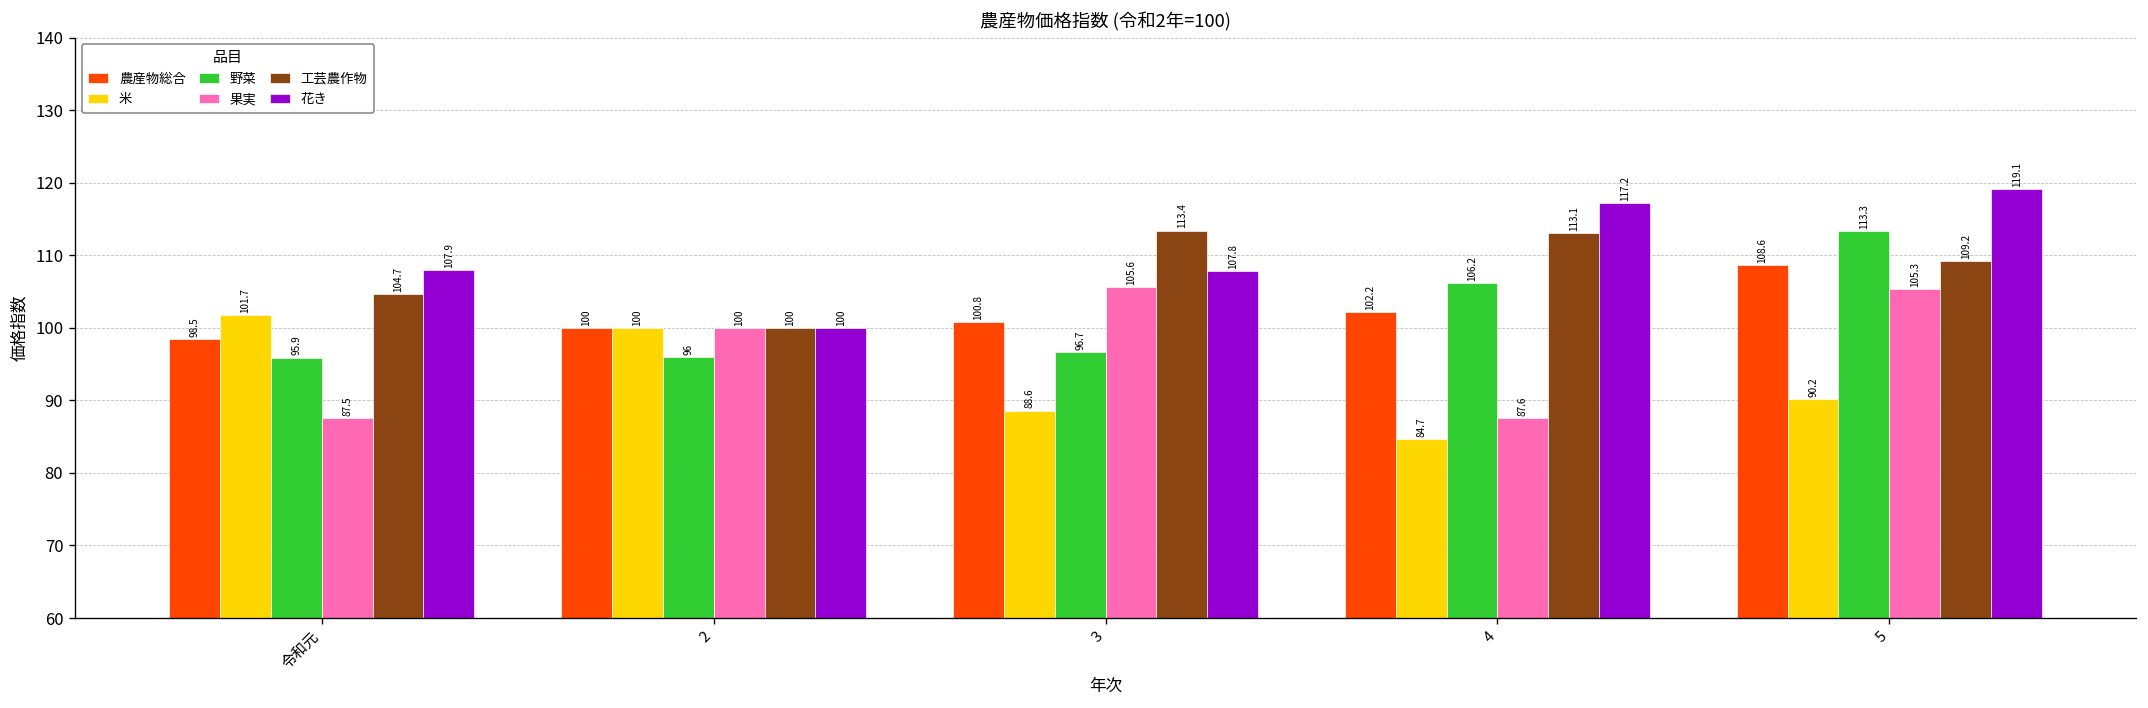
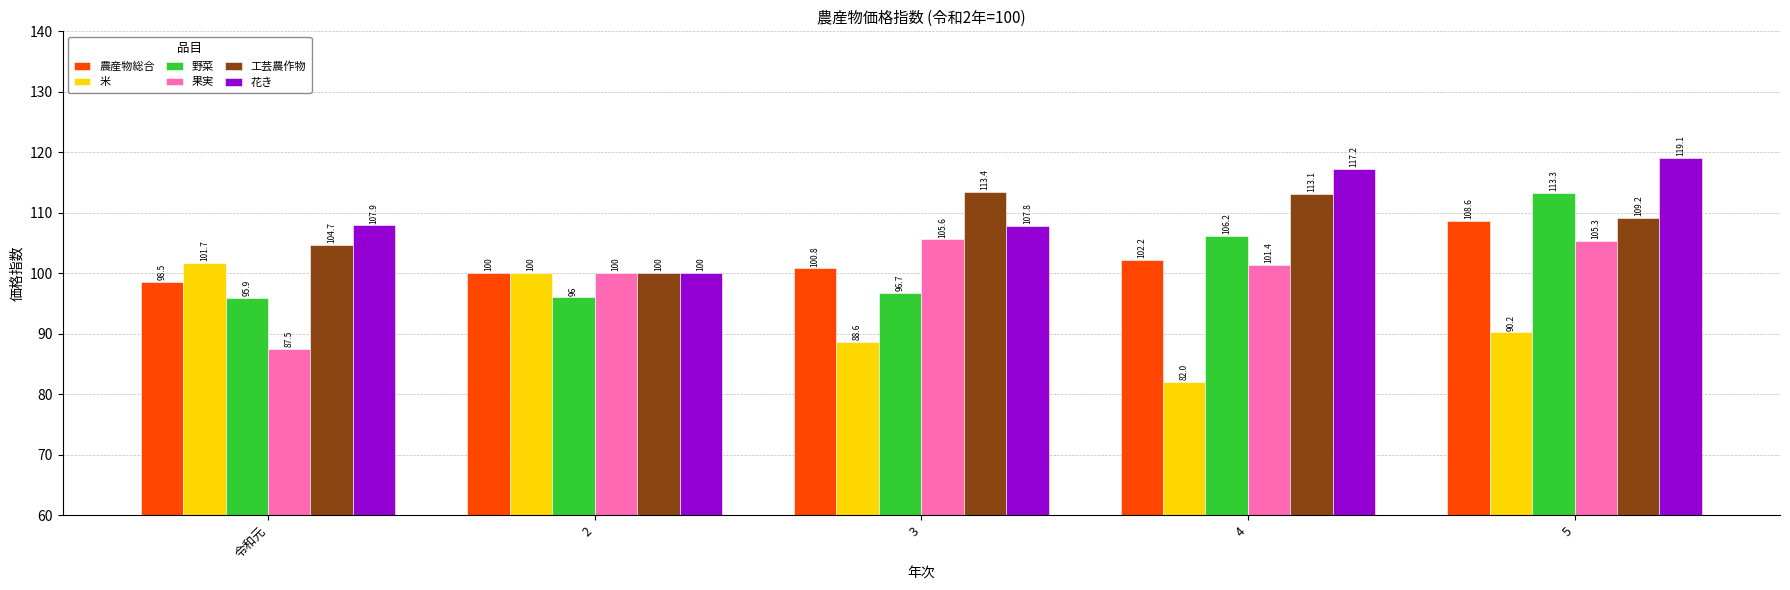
米, 4: 84.7 -> 82.0
果実, 4: 87.6 -> 101.4
